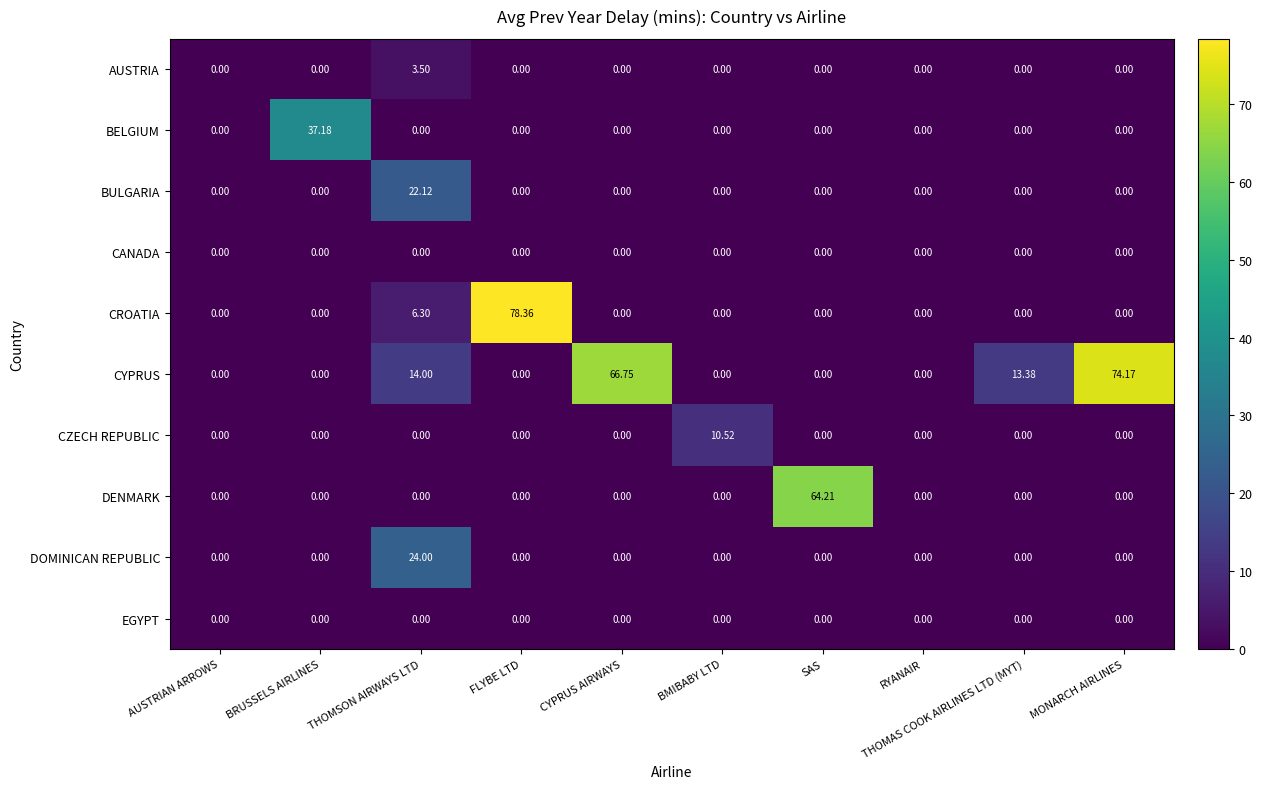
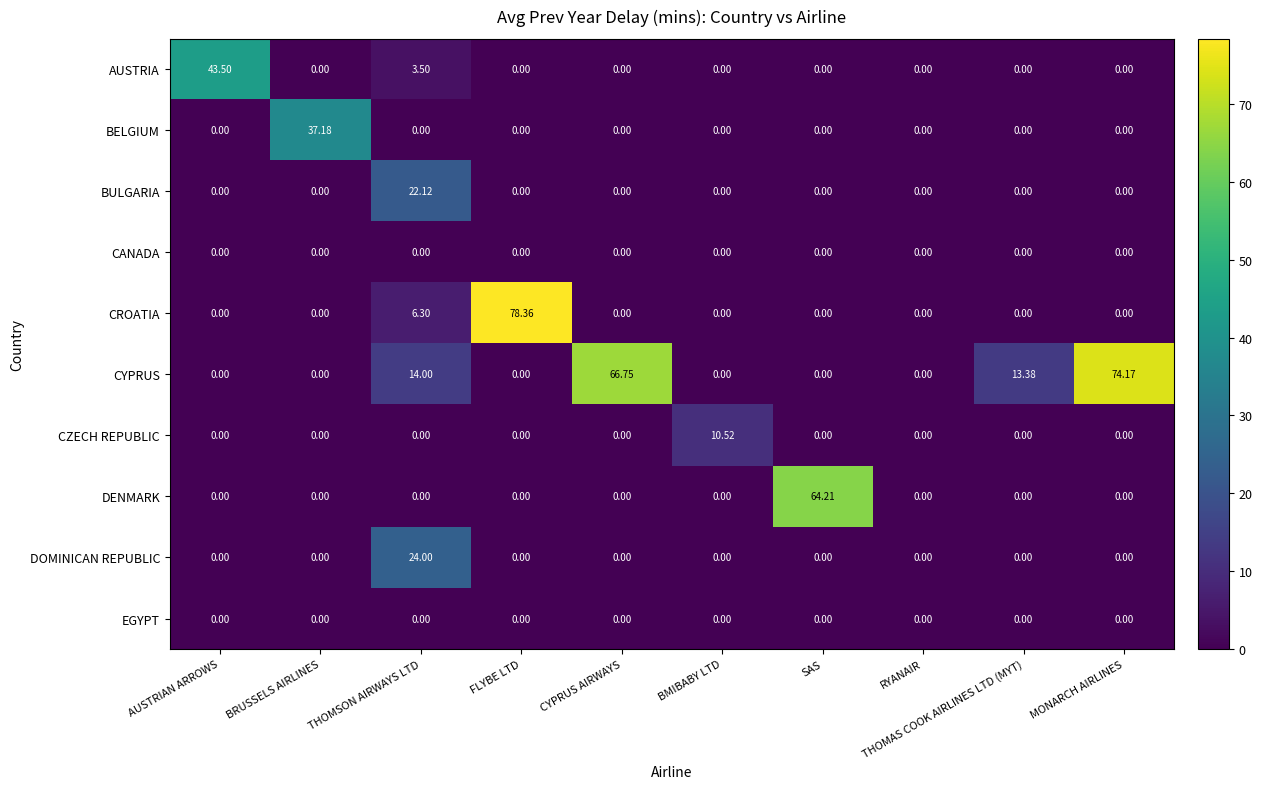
AUSTRIA, AUSTRIAN ARROWS: 0.00 -> 43.50
